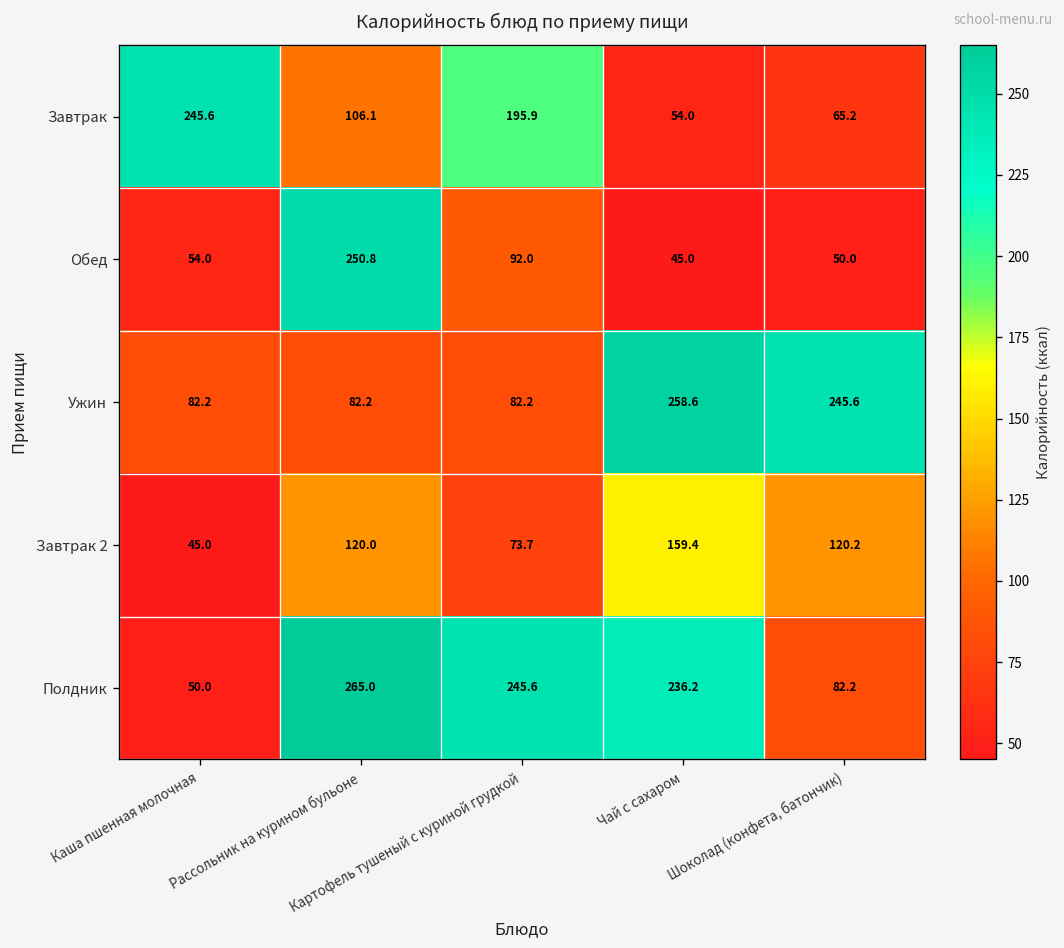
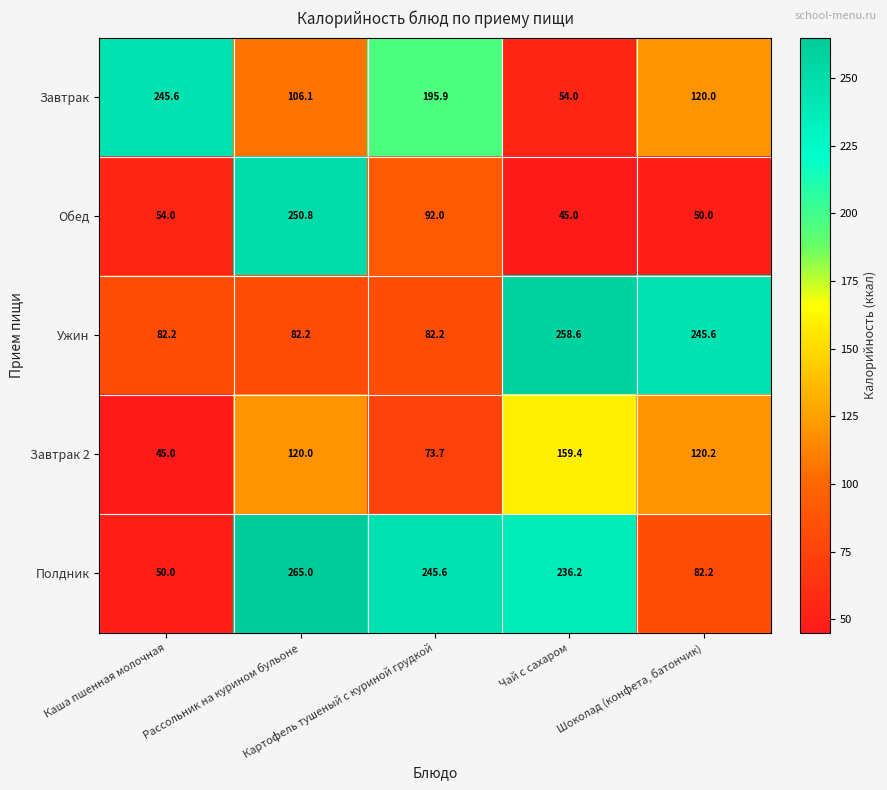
Завтрак, Шоколад (конфета, батончик): 65.2 -> 120.0
